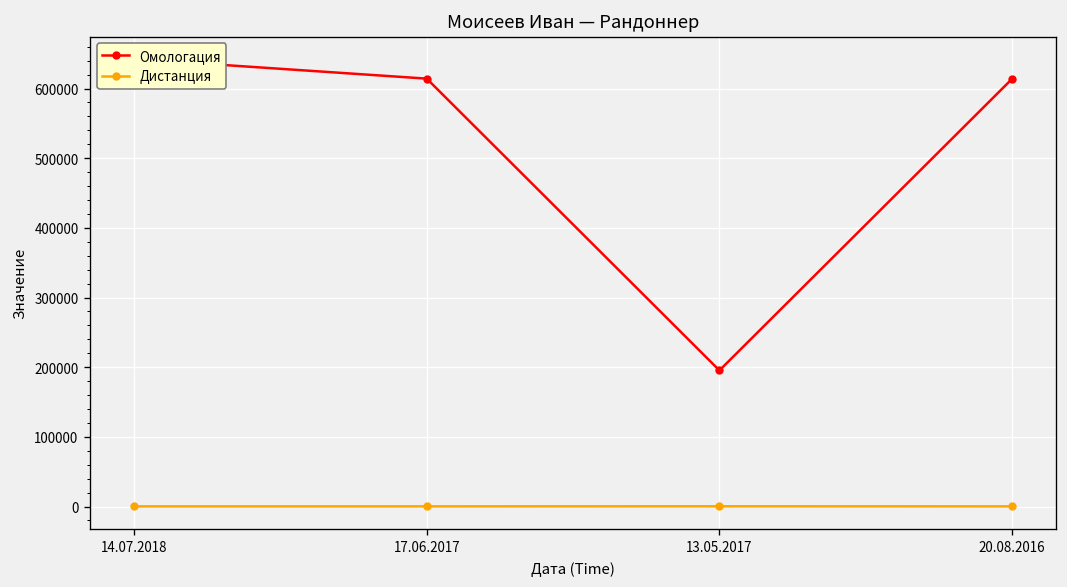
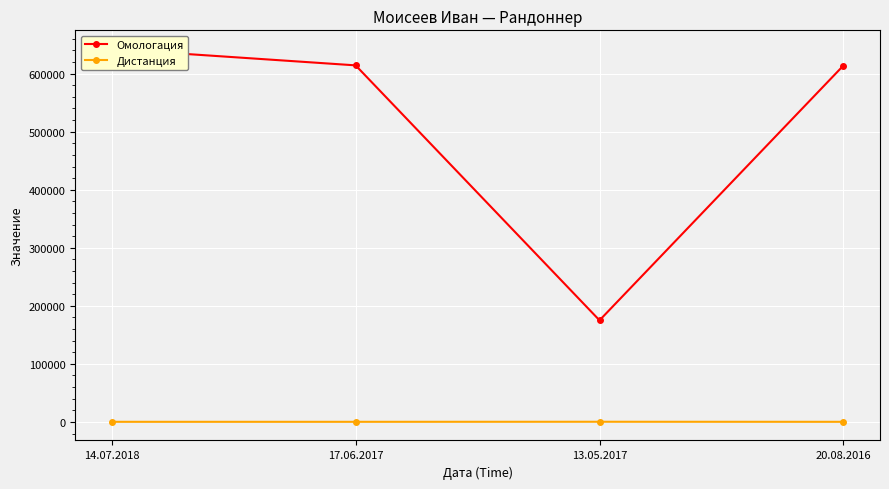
Омологация, 13.05.2017: 200000 -> 180000
